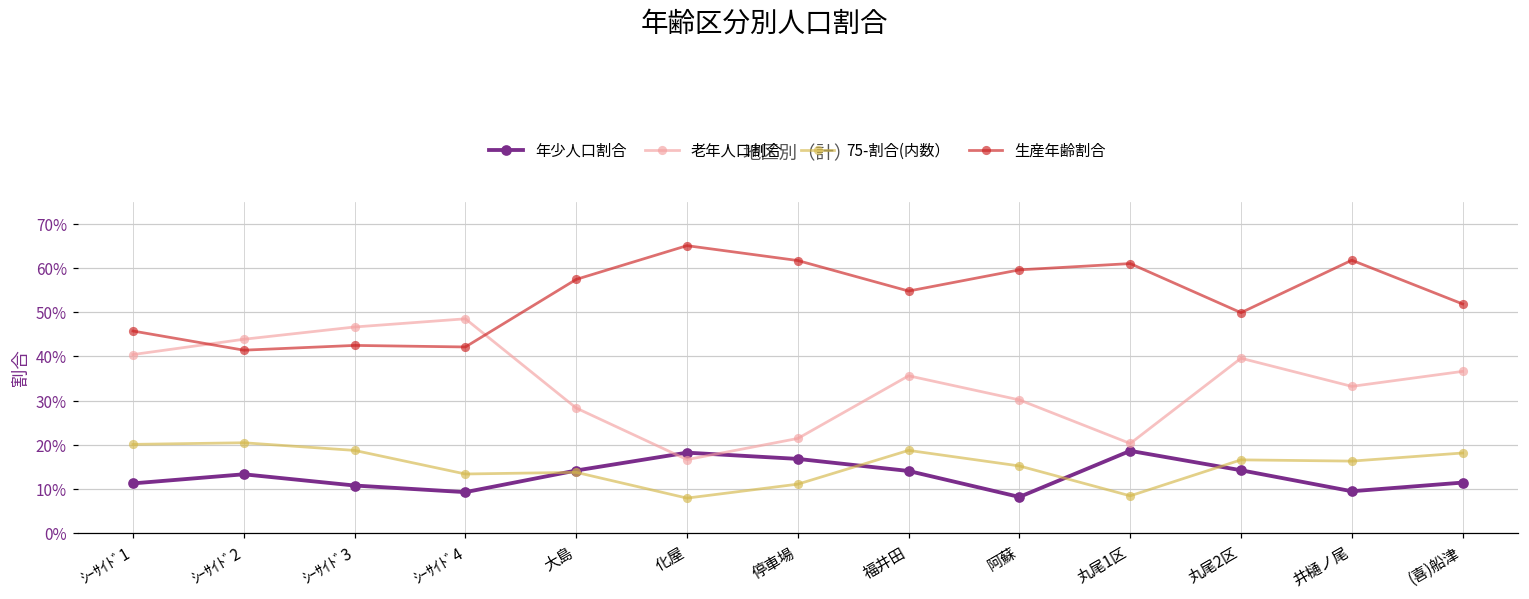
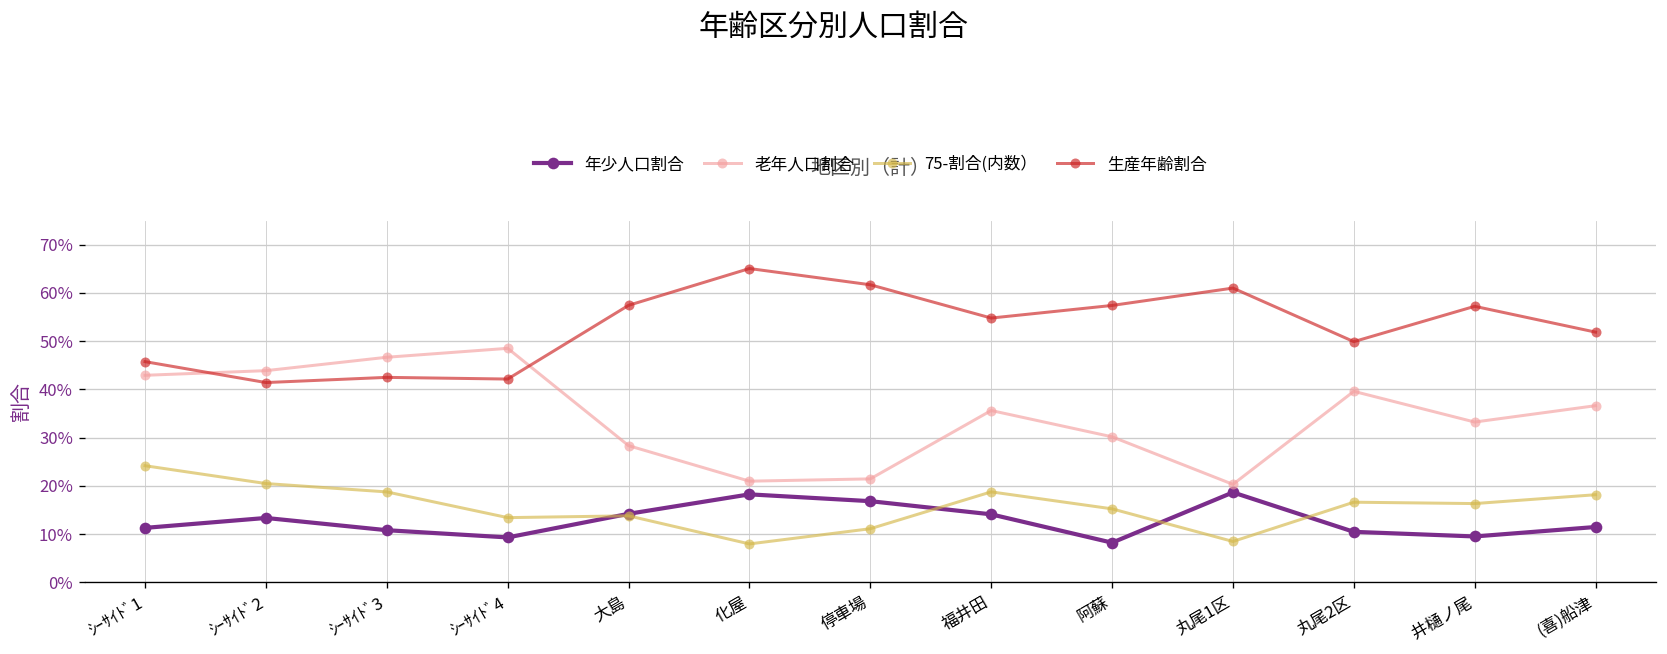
老年人口割合, ｼｰｻｲﾄﾞ1: 40% -> 43%
75-割合(内数）, ｼｰｻｲﾄﾞ1: 20% -> 24%
老年人口割合, 化屋: 17% -> 21%
生産年齢割合, 阿蘇: 60% -> 57%
年少人口割合, 丸尾2区: 14% -> 10%
生産年齢割合, 井樋ノ尾: 62% -> 57%
